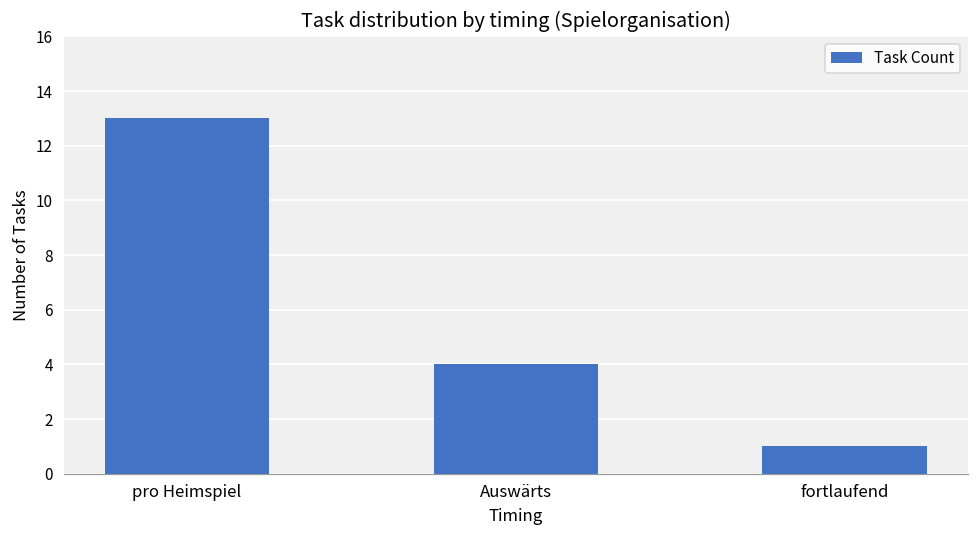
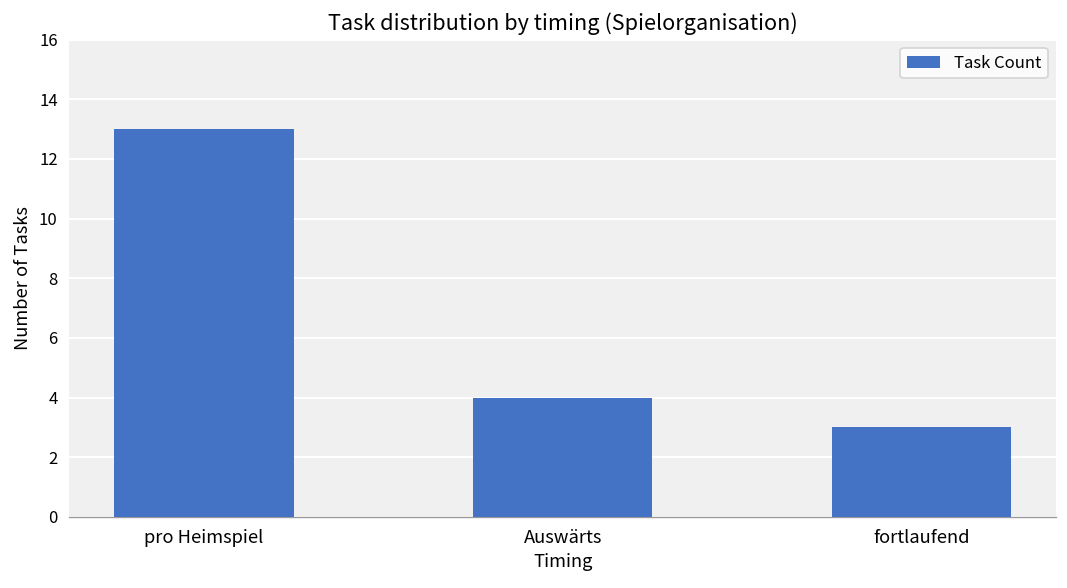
fortlaufend: 1 -> 3
